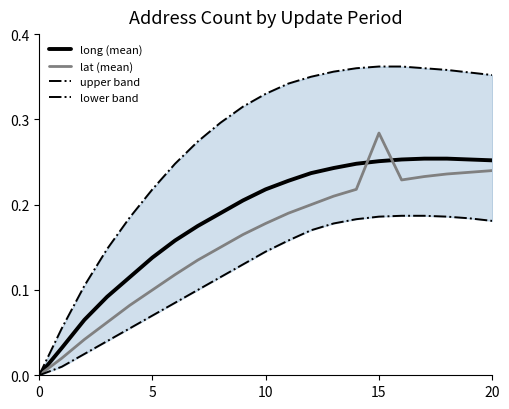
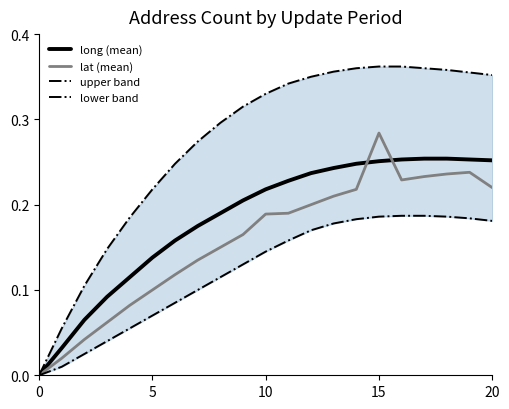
lat (mean), 10: 0.18 -> 0.19
lat (mean), 20: 0.24 -> 0.22
